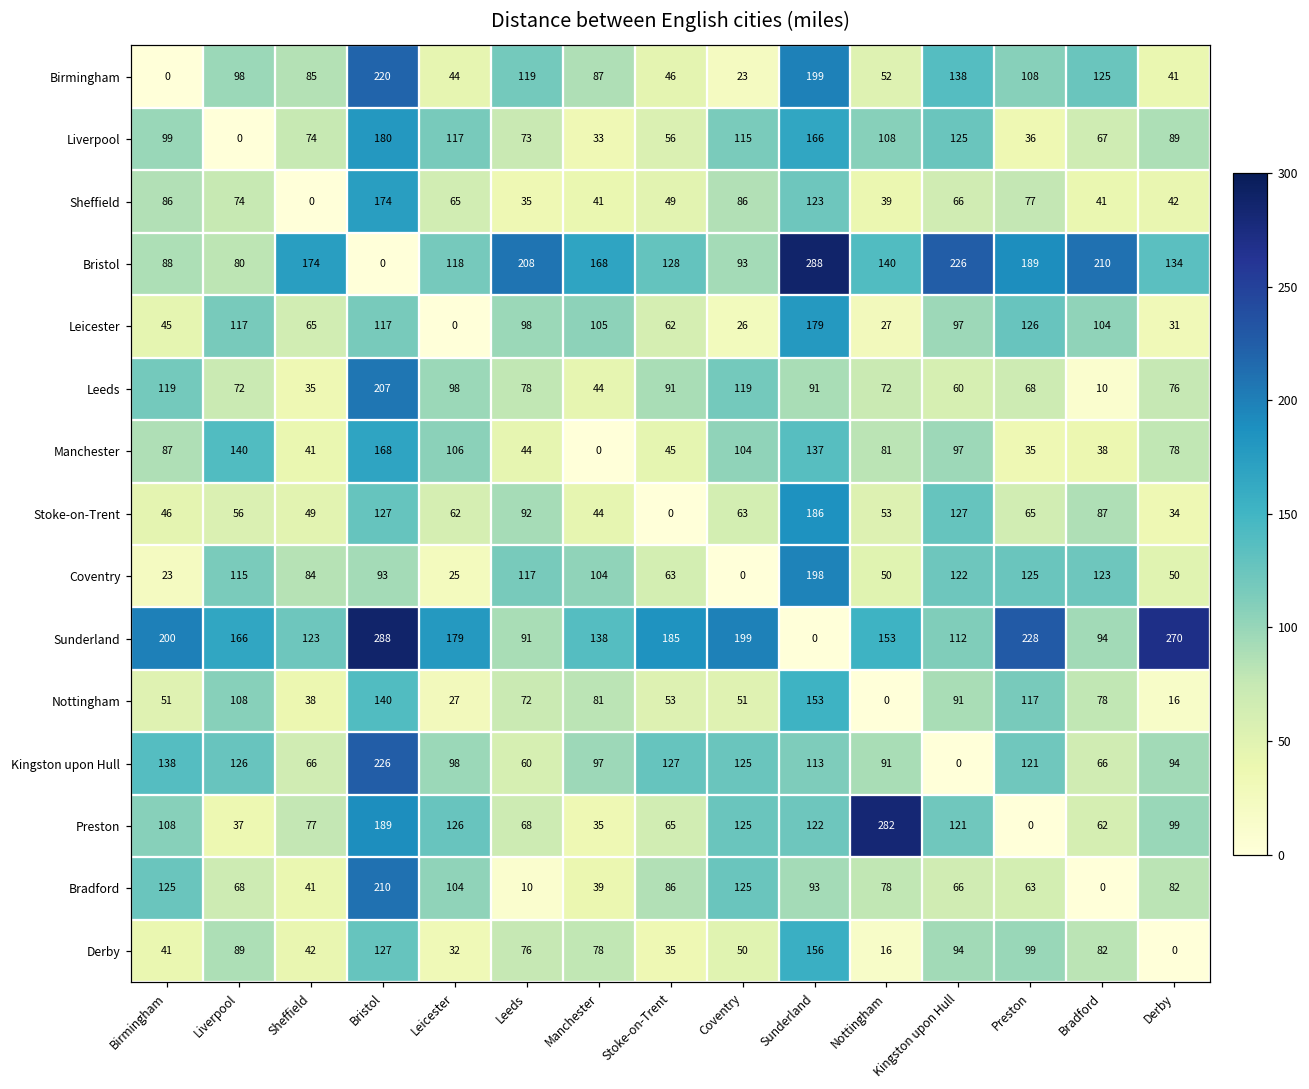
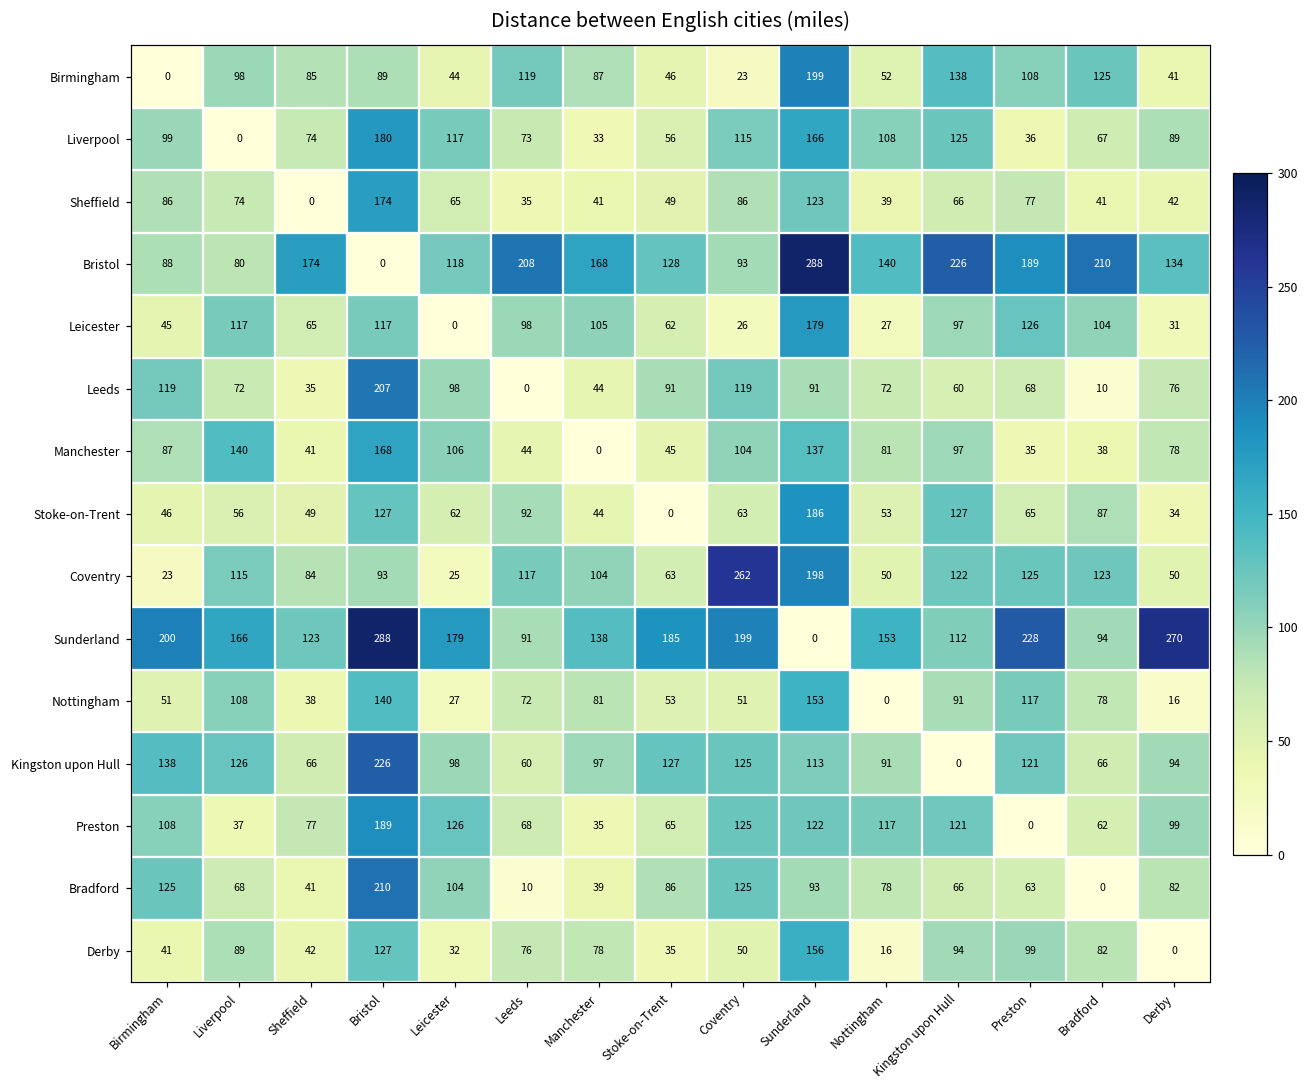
Birmingham, Bristol: 220 -> 89
Leeds, Leeds: 78 -> 0
Coventry, Coventry: 0 -> 262
Preston, Nottingham: 282 -> 117
